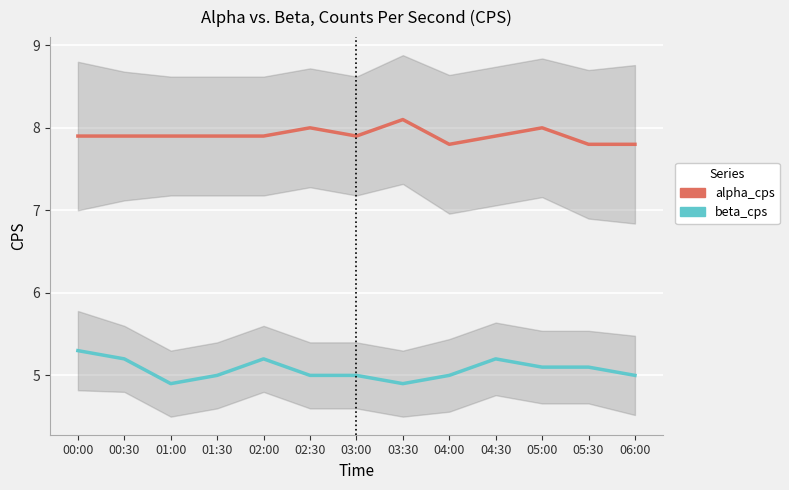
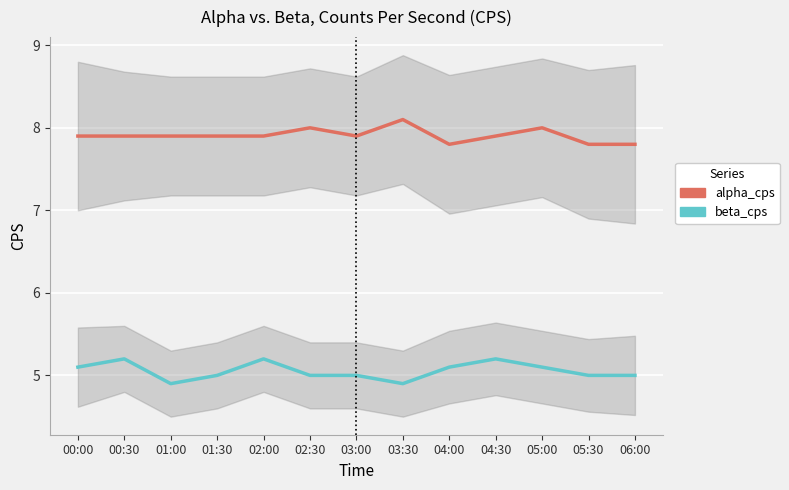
beta_cps, 00:00: 5.3 -> 5.1
beta_cps, 04:00: 5.0 -> 5.1
beta_cps, 05:30: 5.1 -> 5.0
